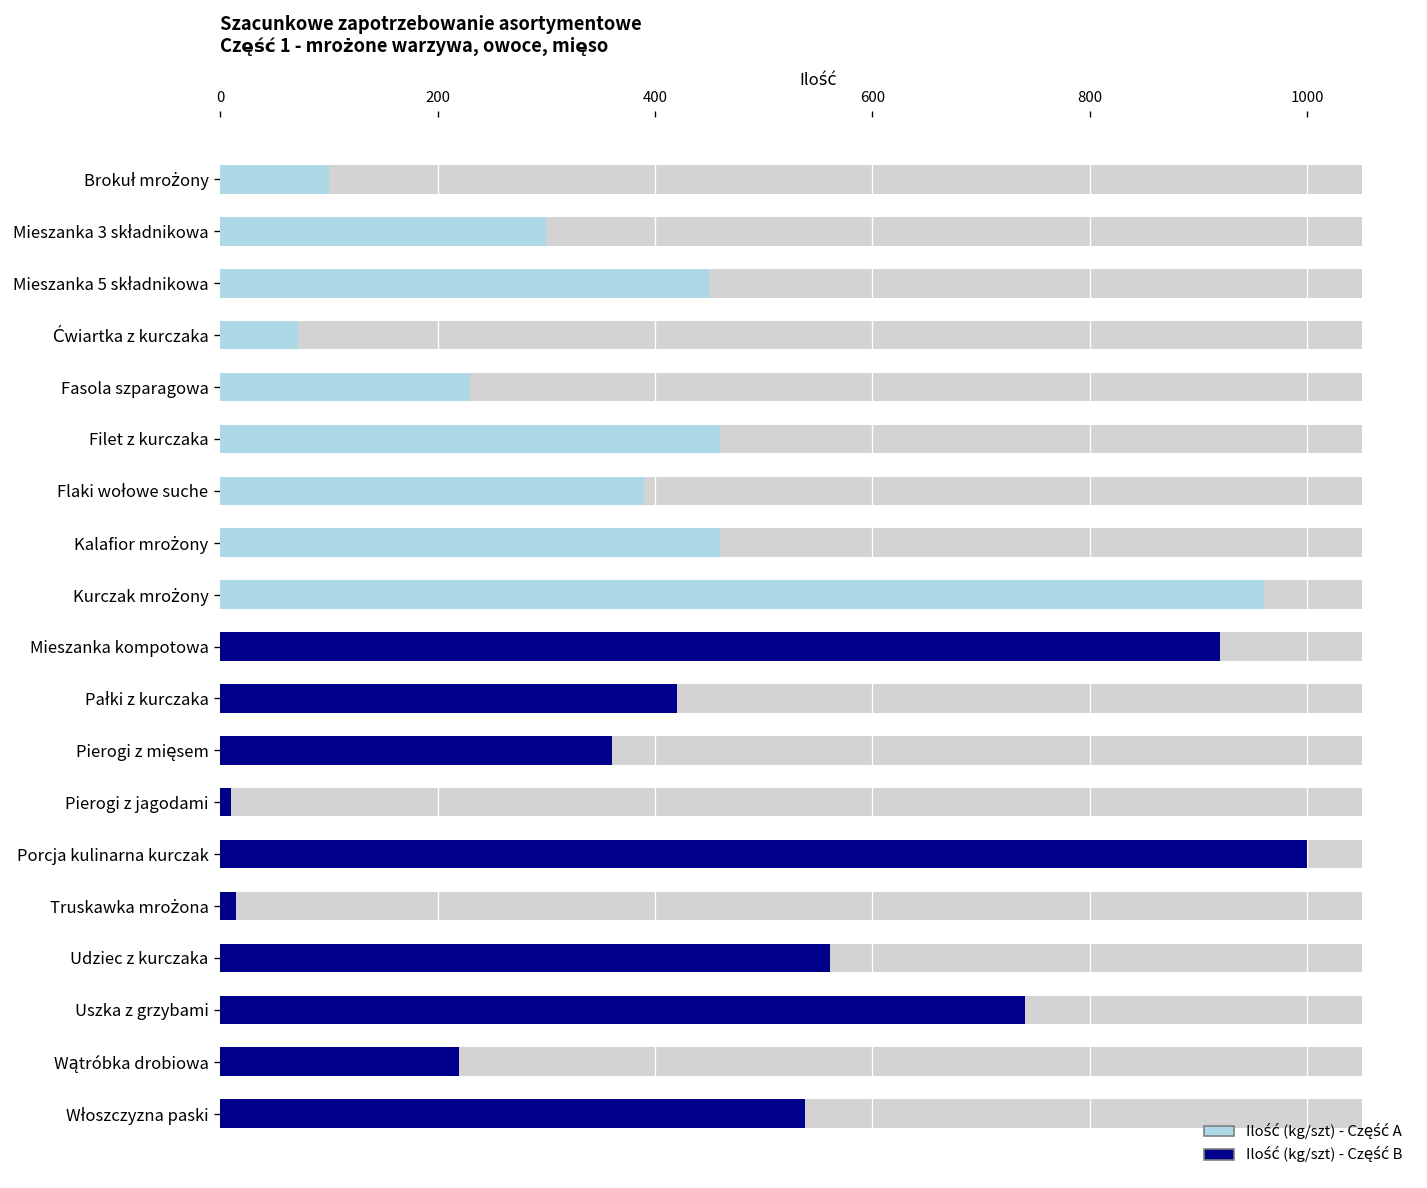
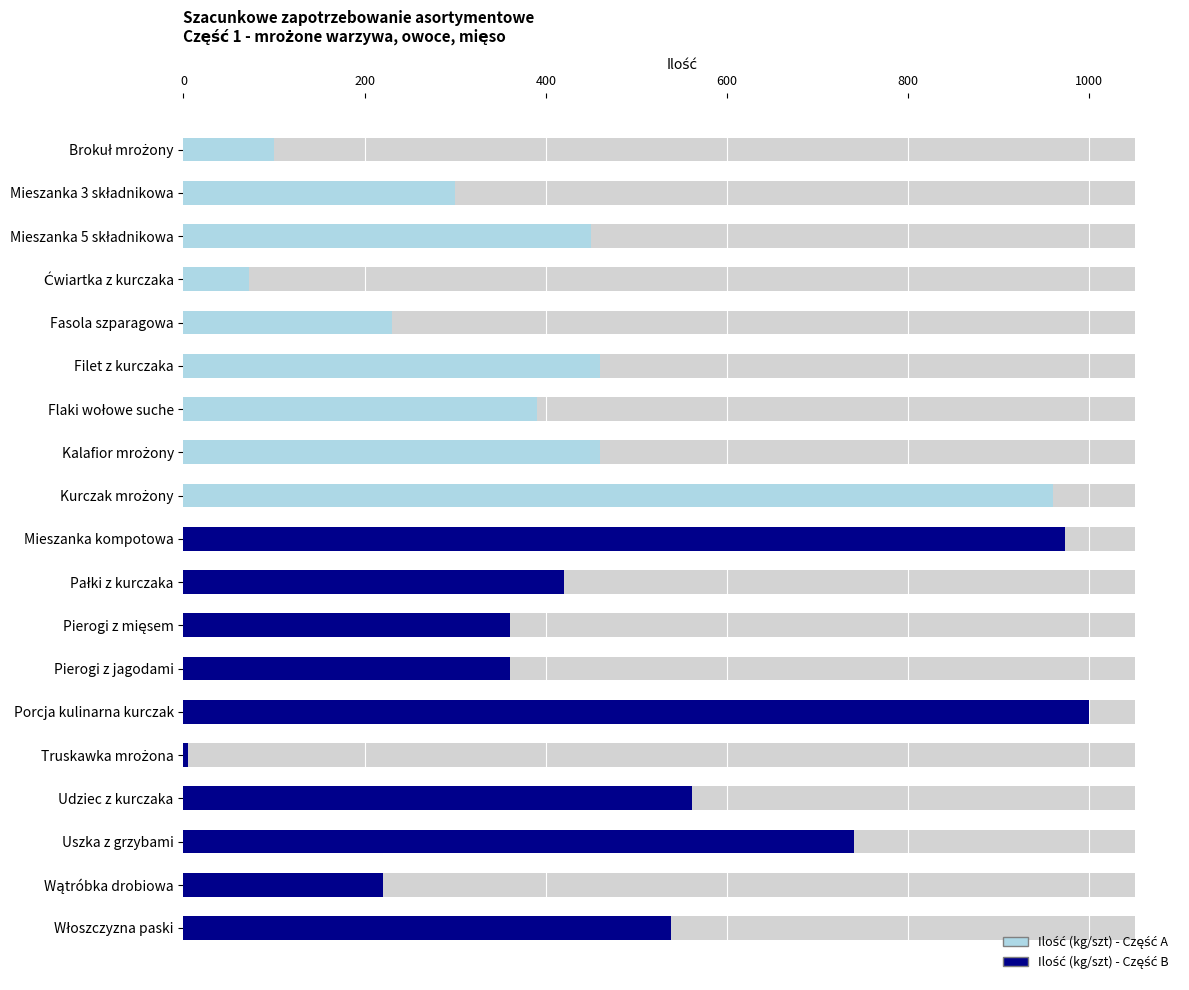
Ilość (kg/szt) - Część B, Mieszanka kompotowa: 920 -> 970
Ilość (kg/szt) - Część B, Pierogi z jagodami: 10 -> 360
Ilość (kg/szt) - Część B, Truskawka mrożona: 20 -> 10
